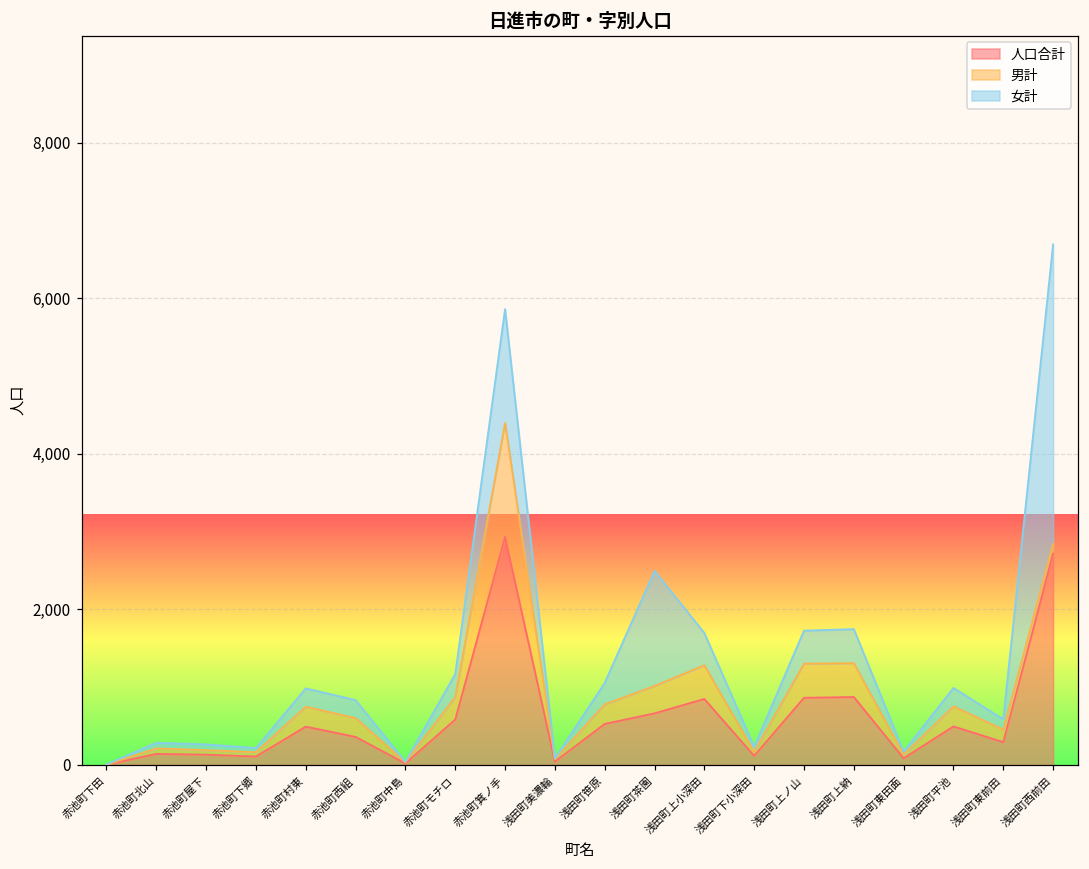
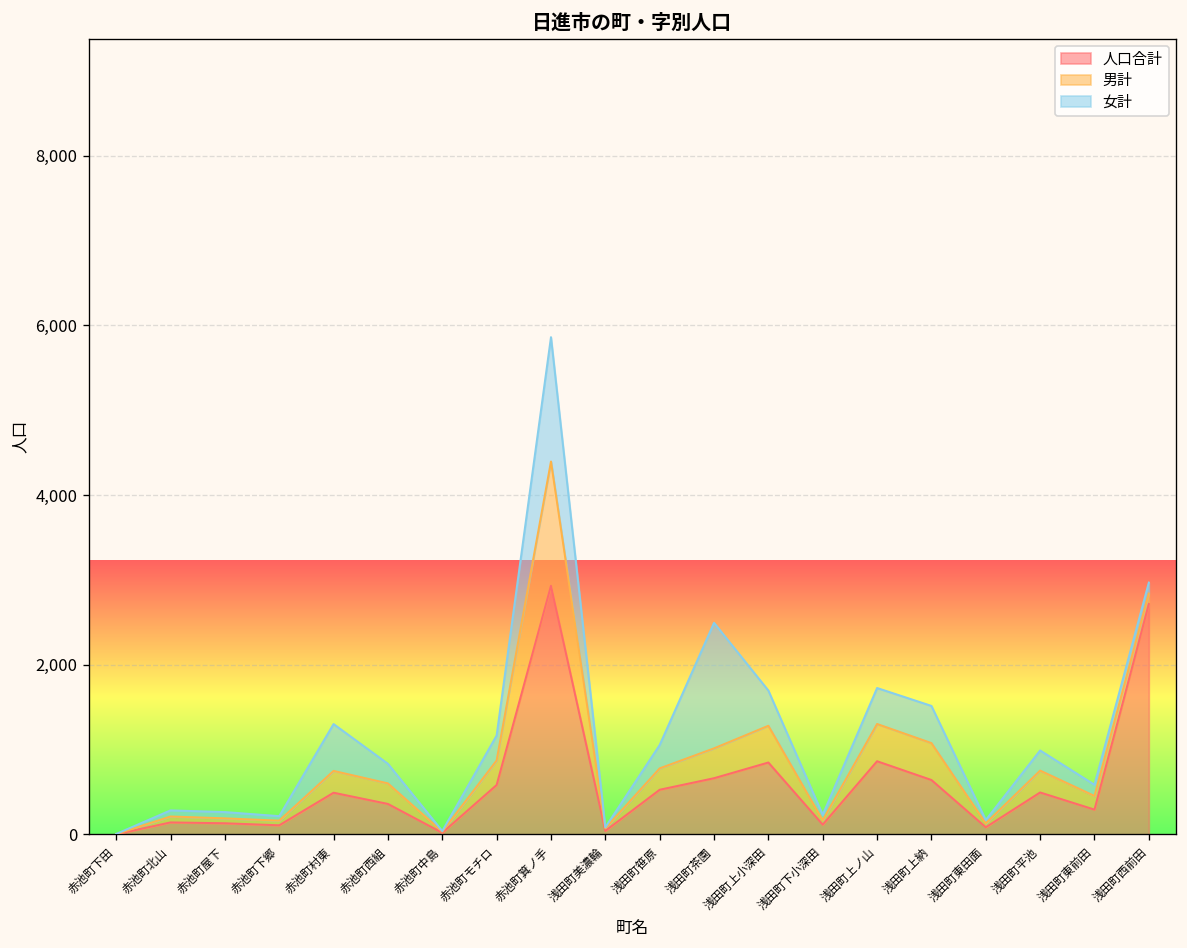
女計, 赤池町村東: 200 -> 600
人口合計, 浅田町上納: 900 -> 600
女計, 浅田町西前田: 3,900 -> 100
